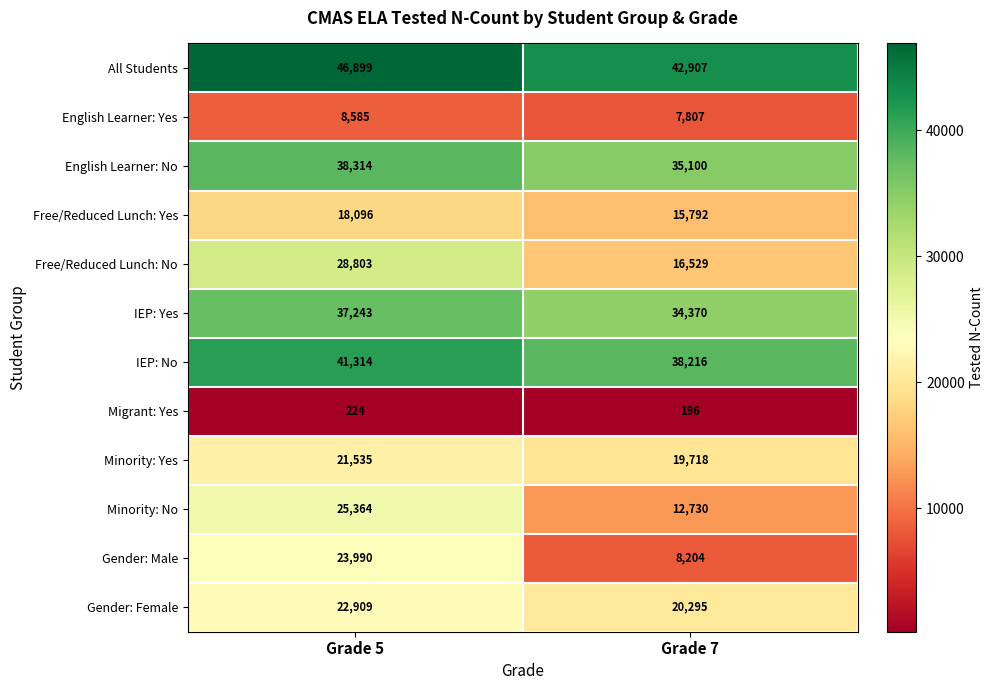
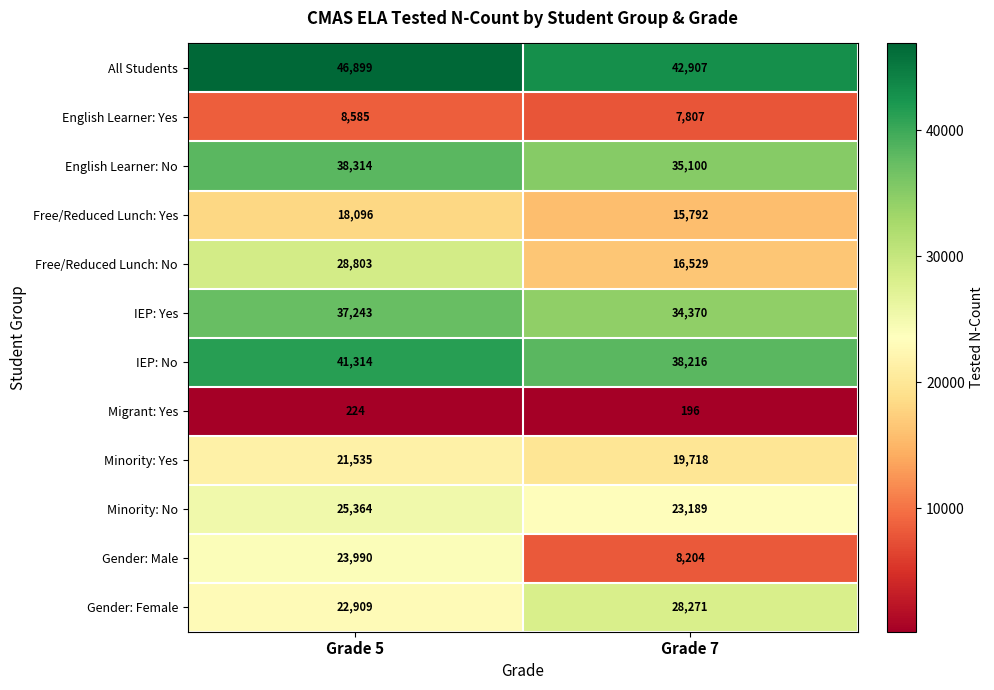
Minority: No, Grade 7: 12,730 -> 23,189
Gender: Female, Grade 7: 20,295 -> 28,271
